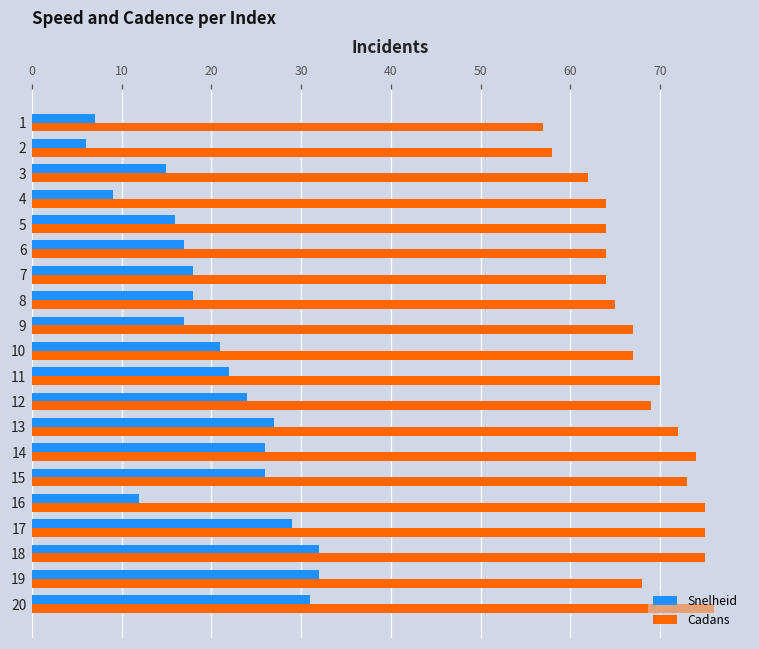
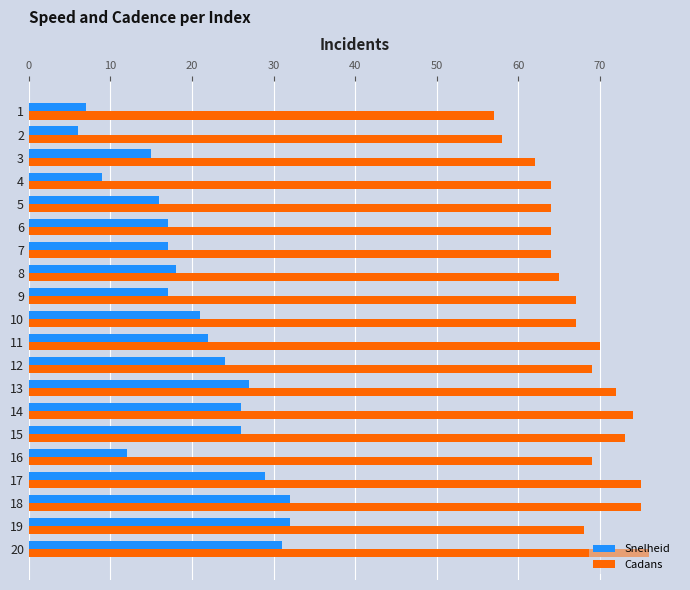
Snelheid, 7: 18 -> 17
Cadans, 16: 75 -> 69
